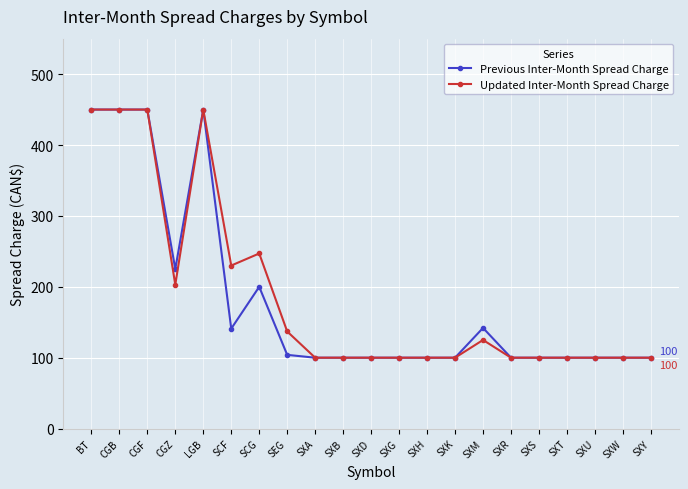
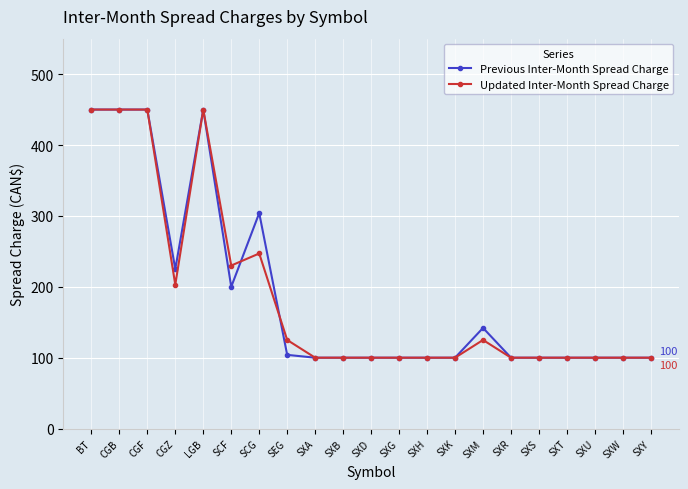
Previous Inter-Month Spread Charge, SCF: 140 -> 200
Previous Inter-Month Spread Charge, SCG: 200 -> 300
Updated Inter-Month Spread Charge, SEG: 140 -> 130
